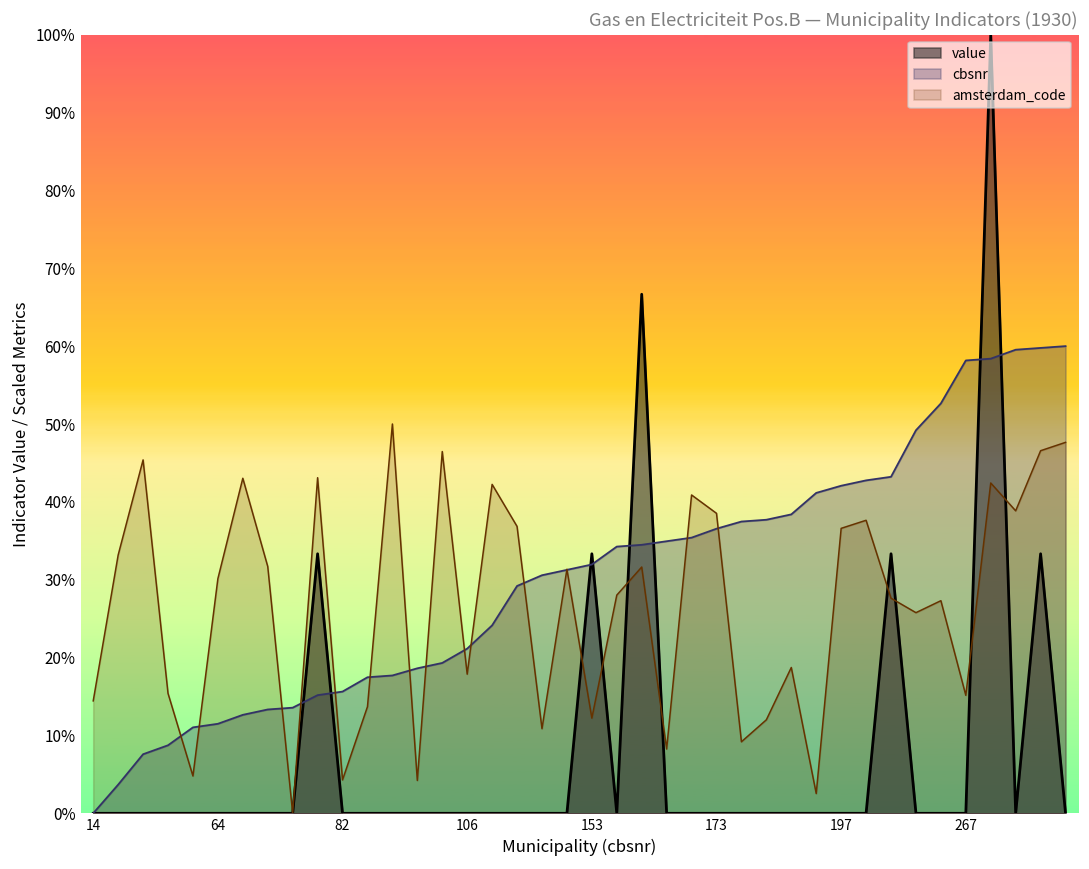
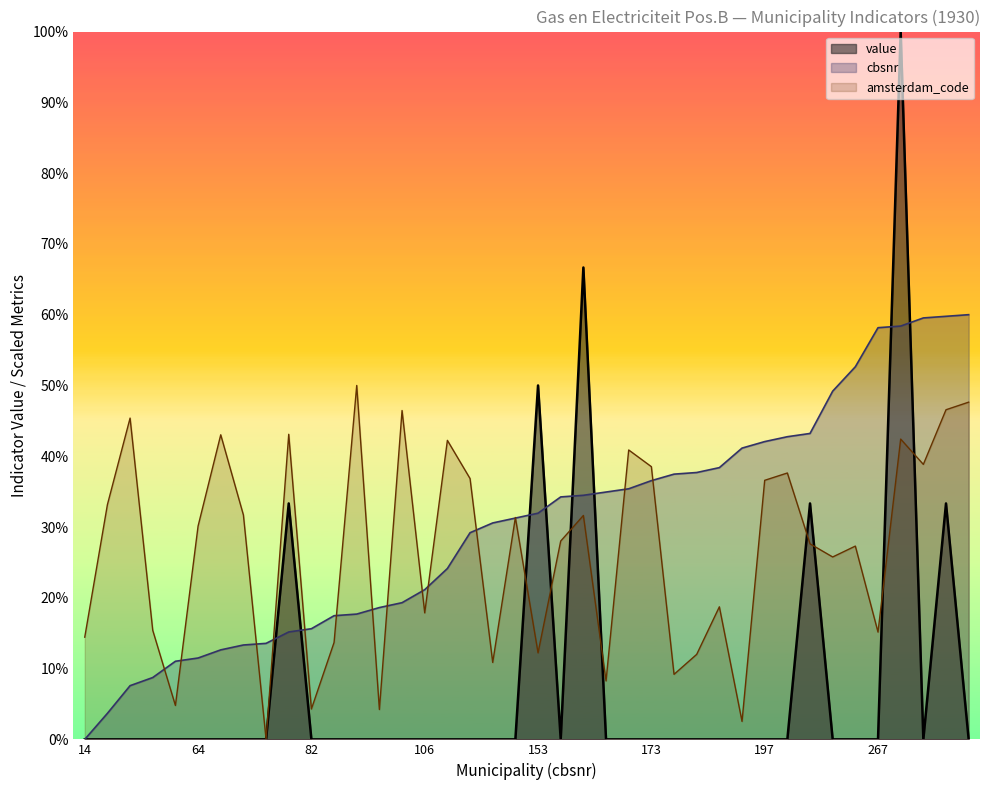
value, 153: 33% -> 50%
